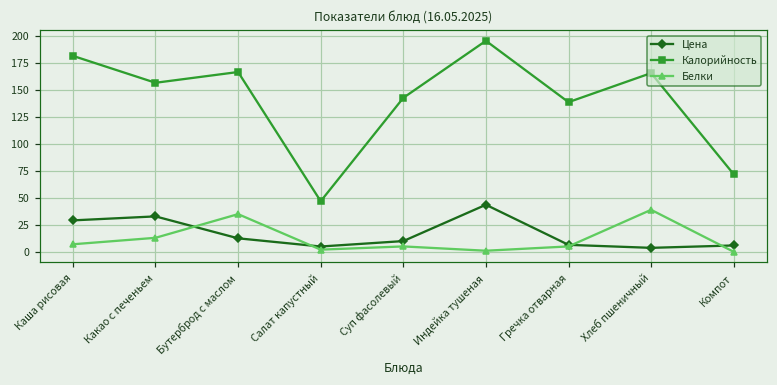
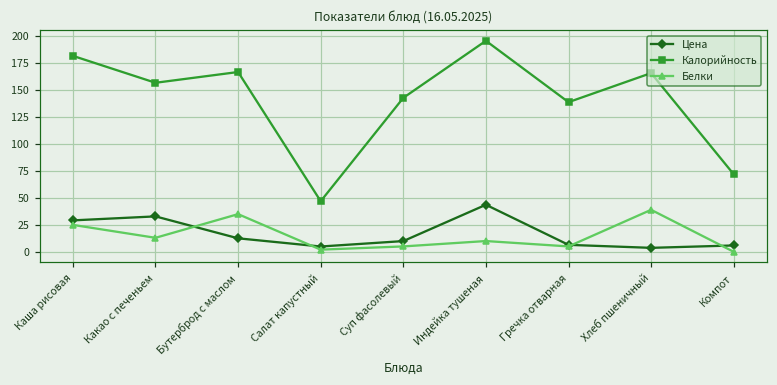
Белки, Каша рисовая: 10 -> 30
Белки, Индейка тушеная: 0 -> 10
